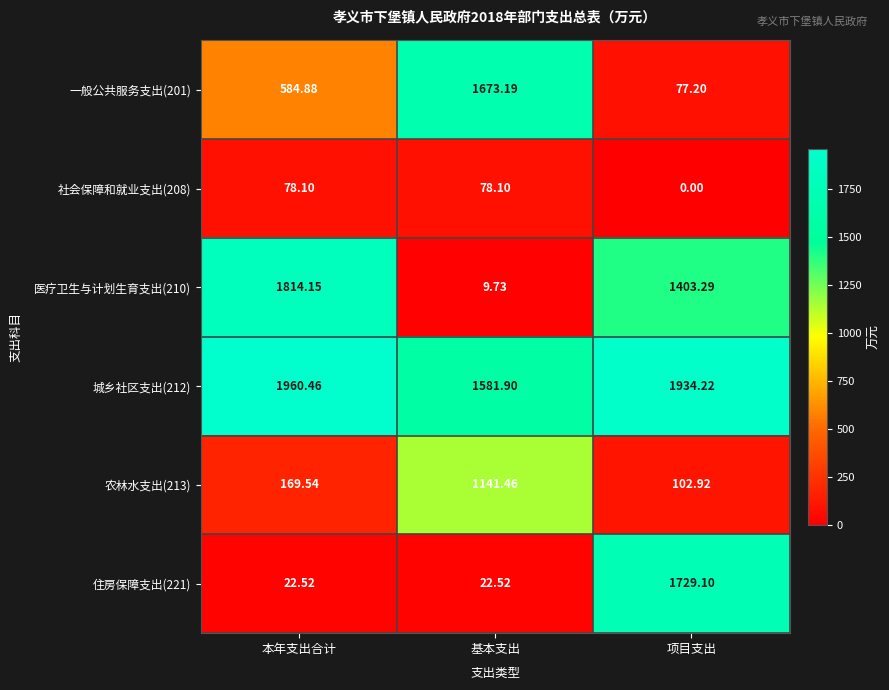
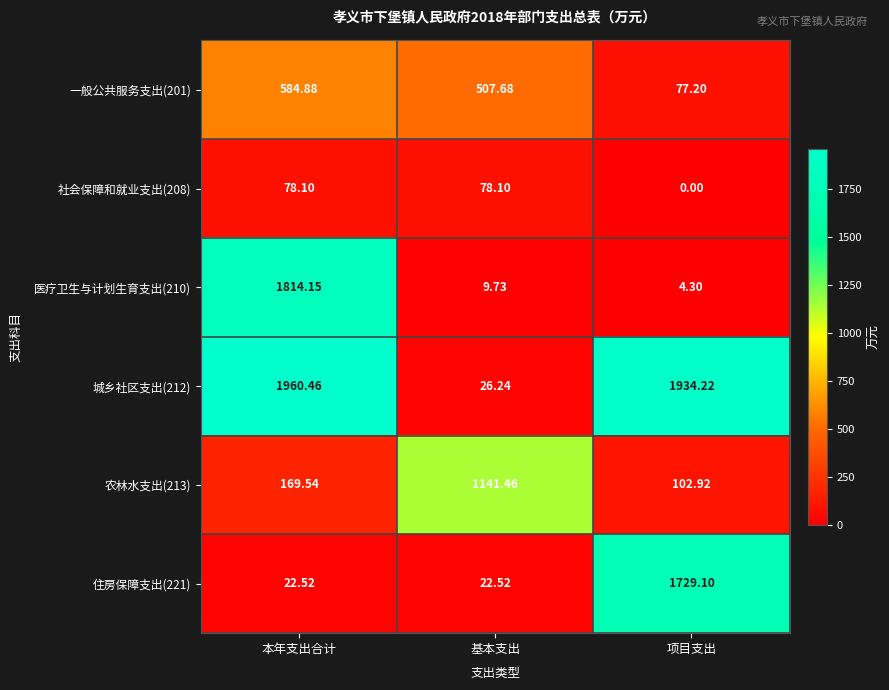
一般公共服务支出(201), 基本支出: 1673.19 -> 507.68
医疗卫生与计划生育支出(210), 项目支出: 1403.29 -> 4.30
城乡社区支出(212), 基本支出: 1581.90 -> 26.24
